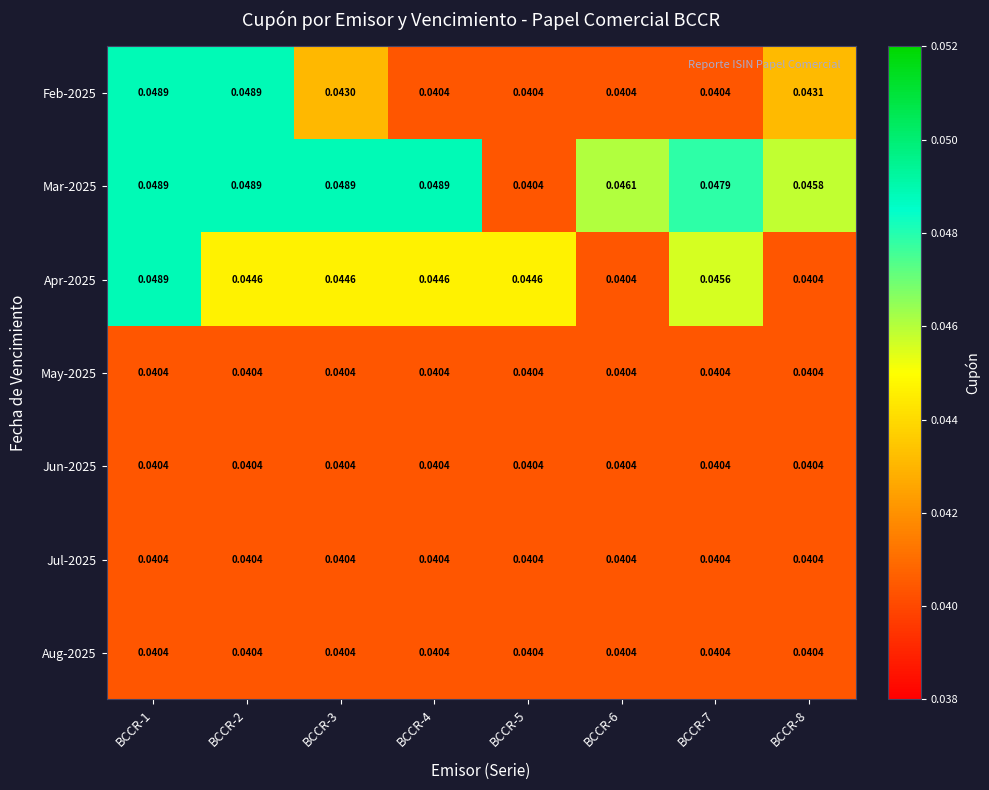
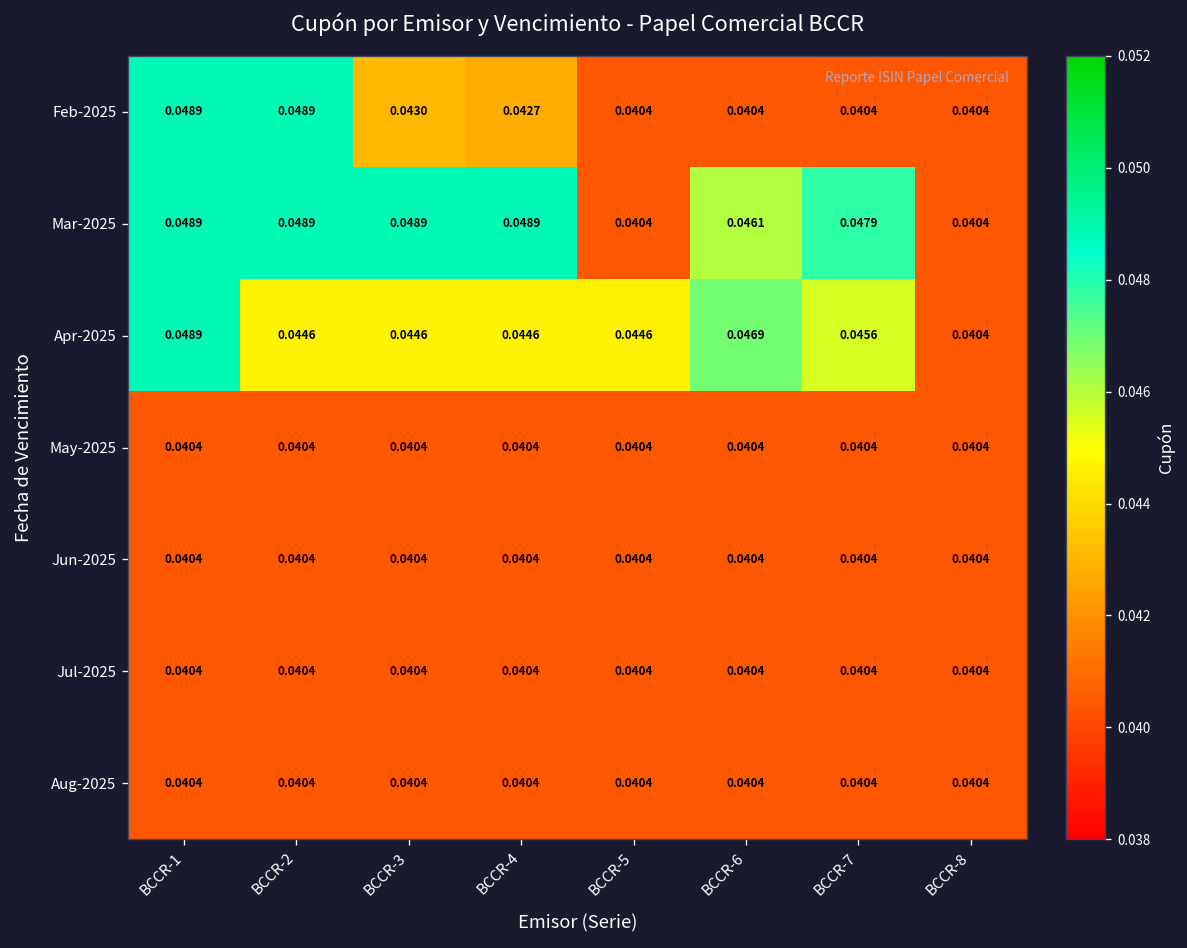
Feb-2025, BCCR-4: 0.0404 -> 0.0427
Feb-2025, BCCR-8: 0.0431 -> 0.0404
Mar-2025, BCCR-8: 0.0458 -> 0.0404
Apr-2025, BCCR-6: 0.0404 -> 0.0469
